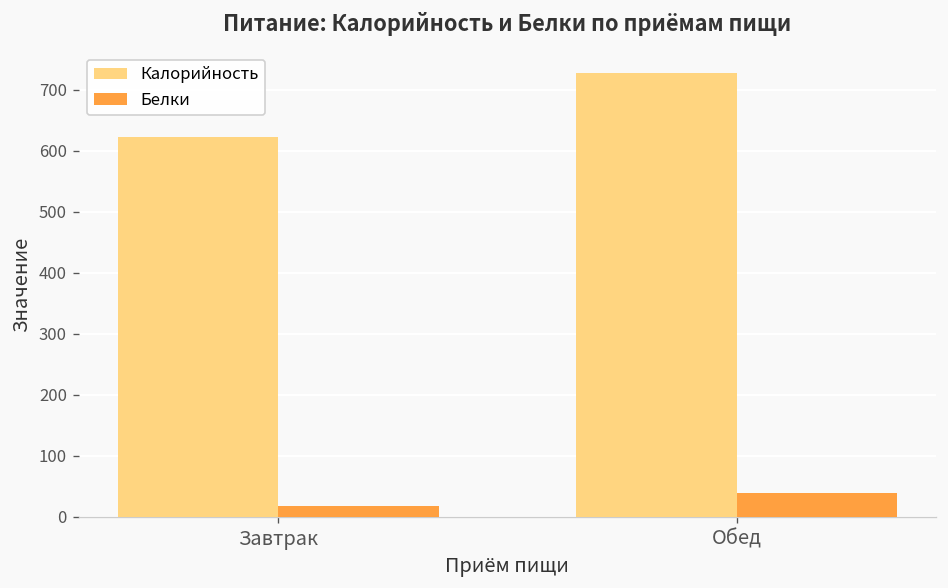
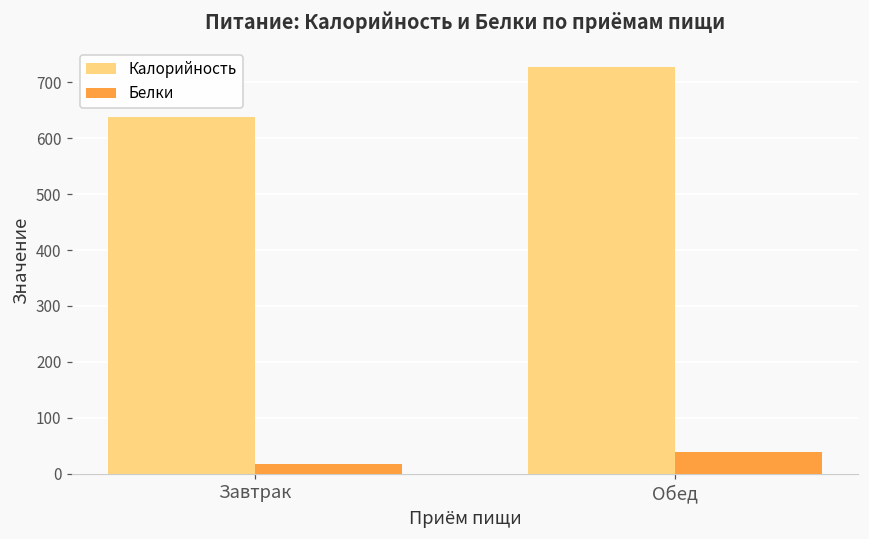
Калорийность, Завтрак: 620 -> 640
